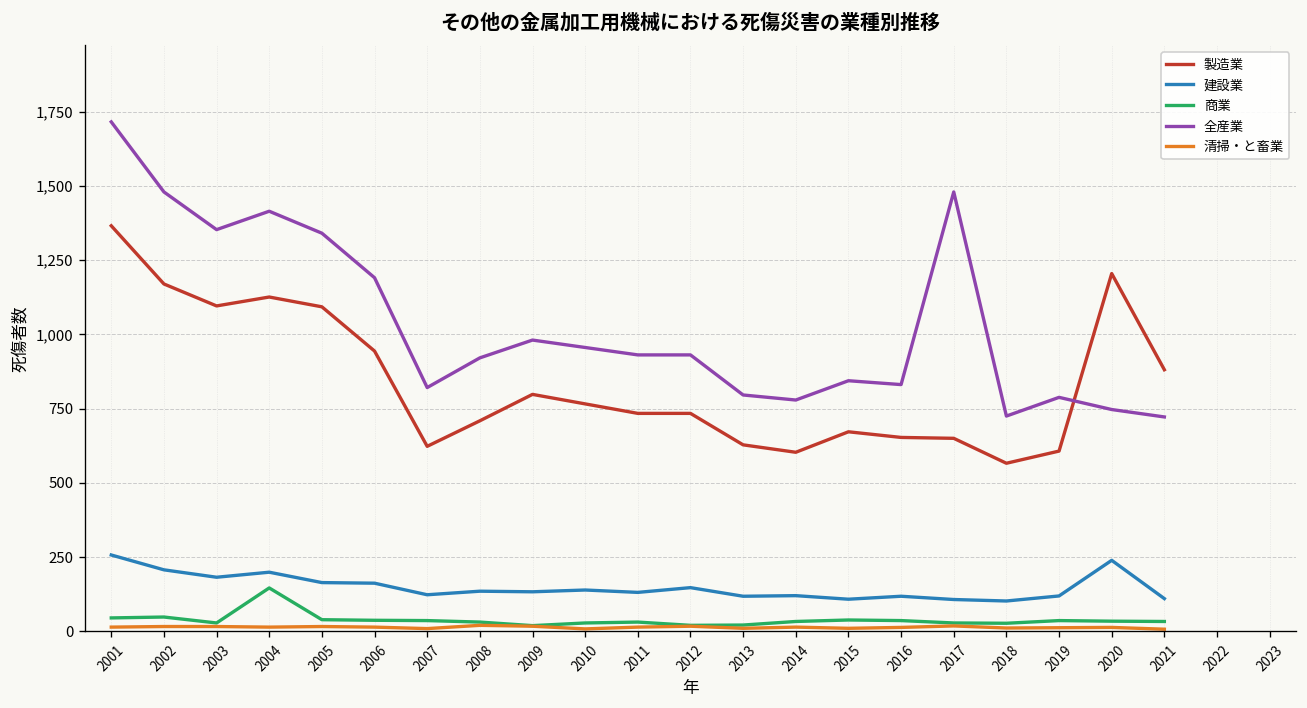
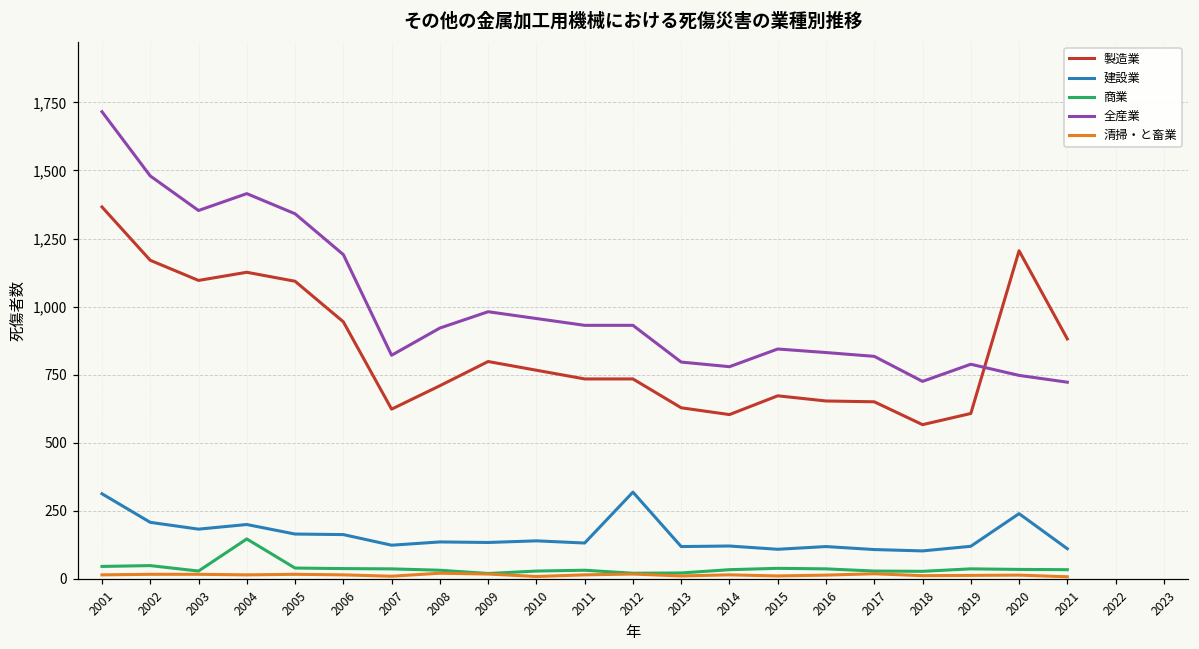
建設業, 2001: 260 -> 310
建設業, 2012: 150 -> 320
全産業, 2017: 1,480 -> 820
